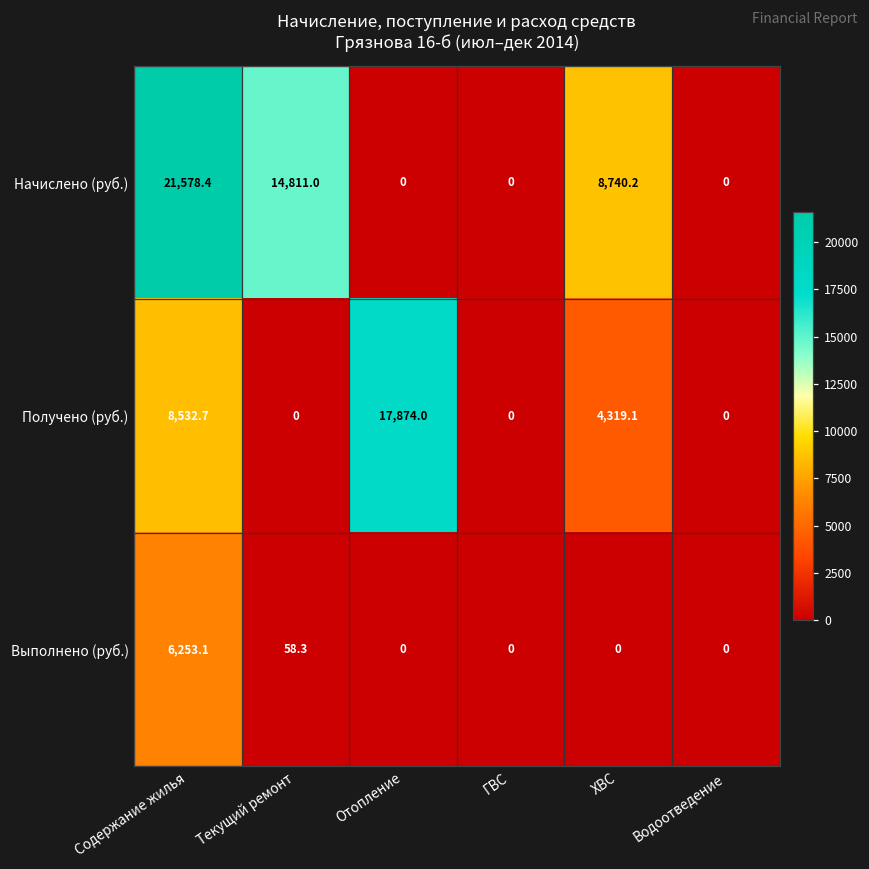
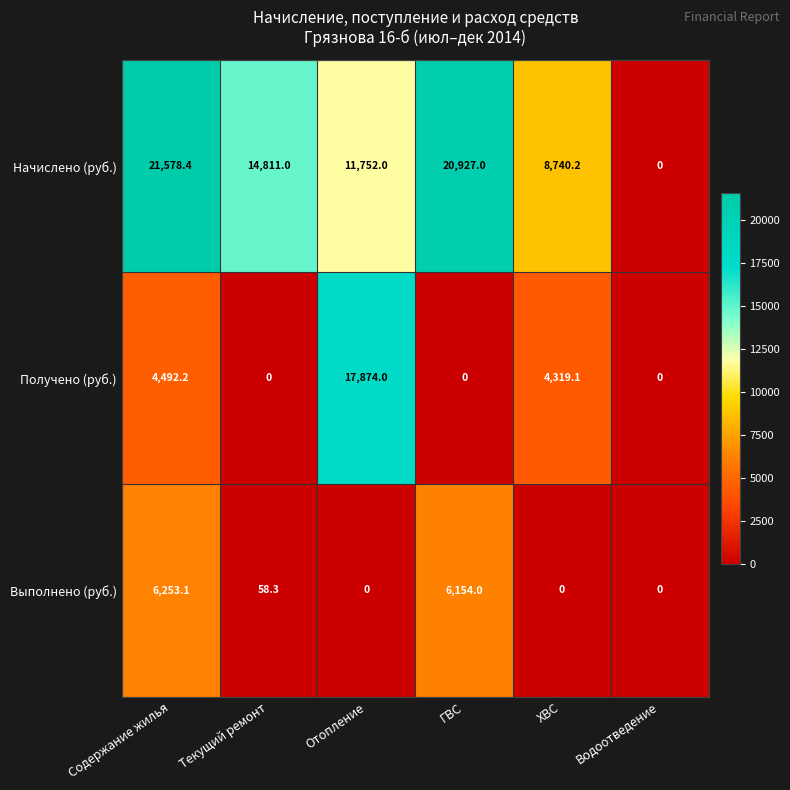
Начислено (руб.), Отопление: 0 -> 11,752.0
Начислено (руб.), ГВС: 0 -> 20,927.0
Получено (руб.), Содержание жилья: 8,532.7 -> 4,492.2
Выполнено (руб.), ГВС: 0 -> 6,154.0
